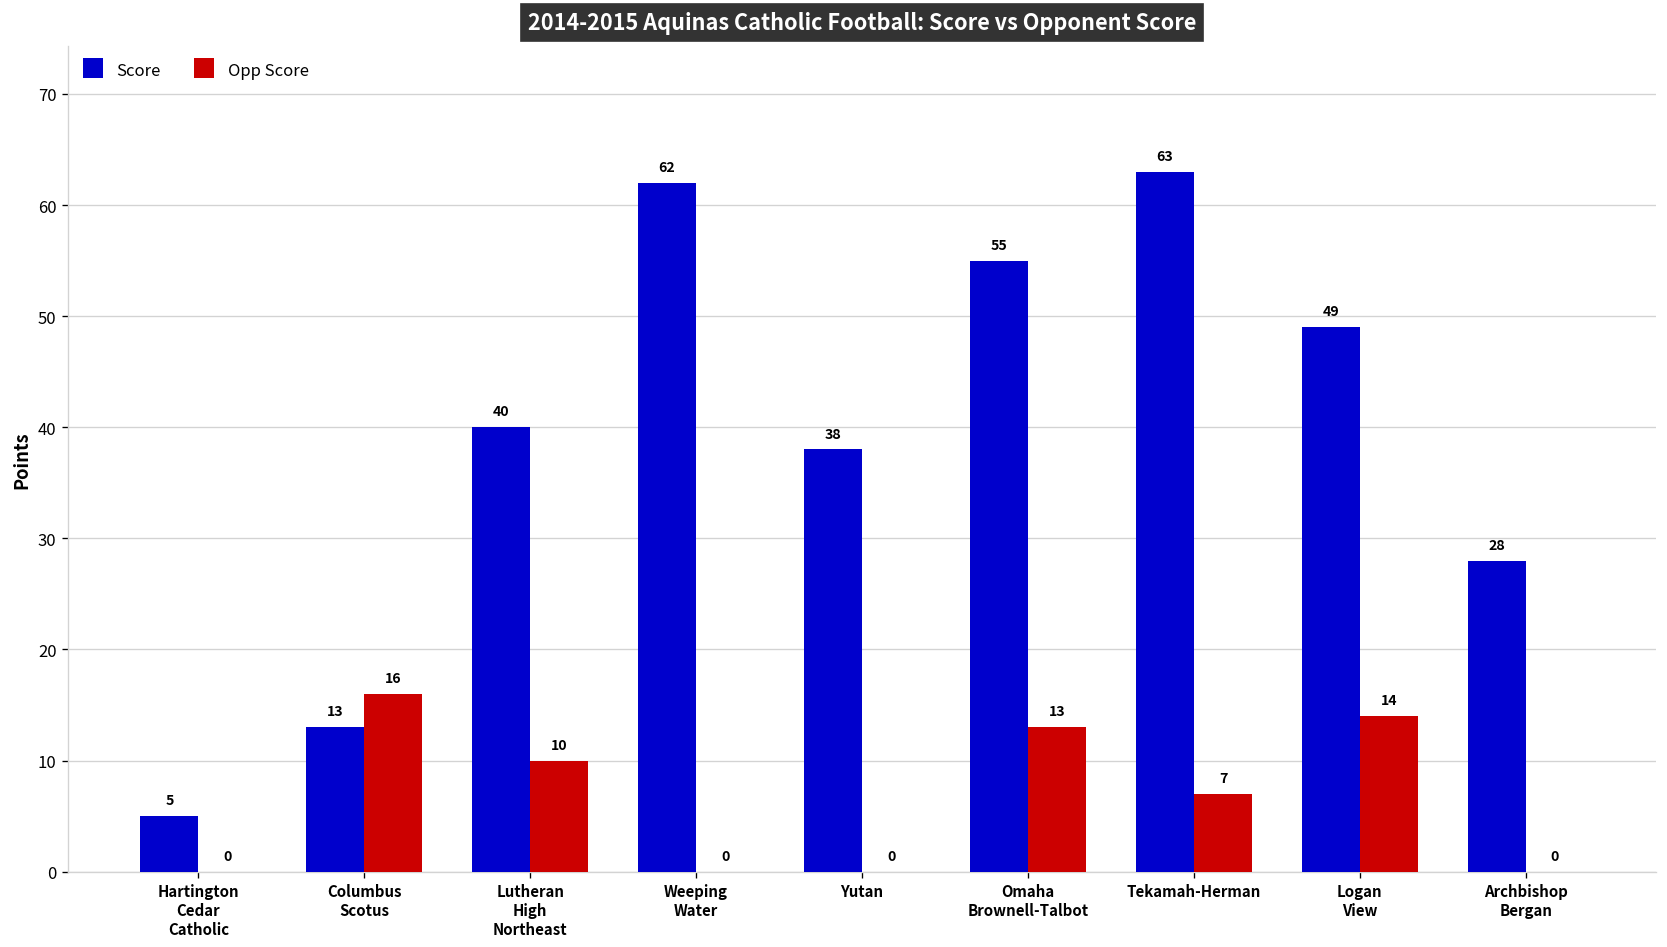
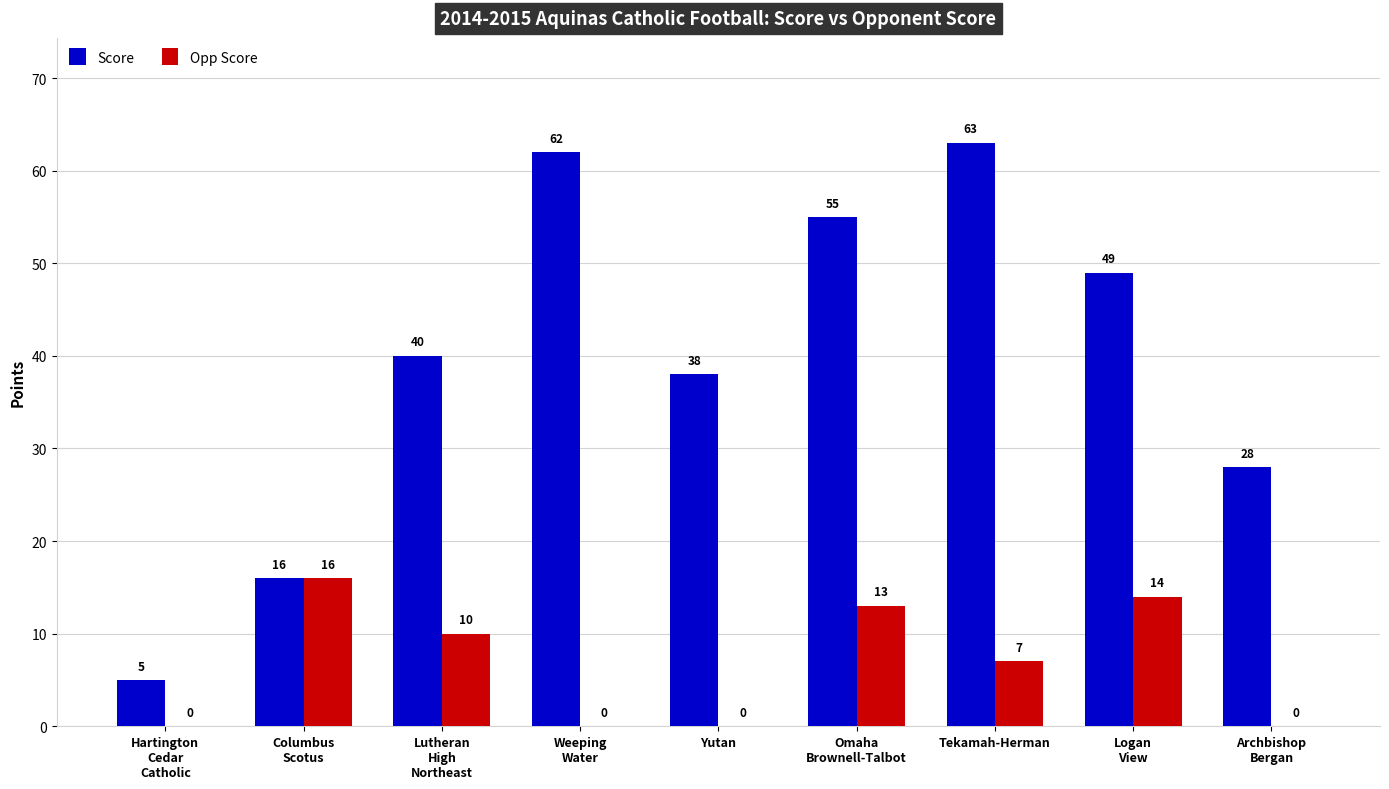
Score, Columbus Scotus: 13 -> 16
